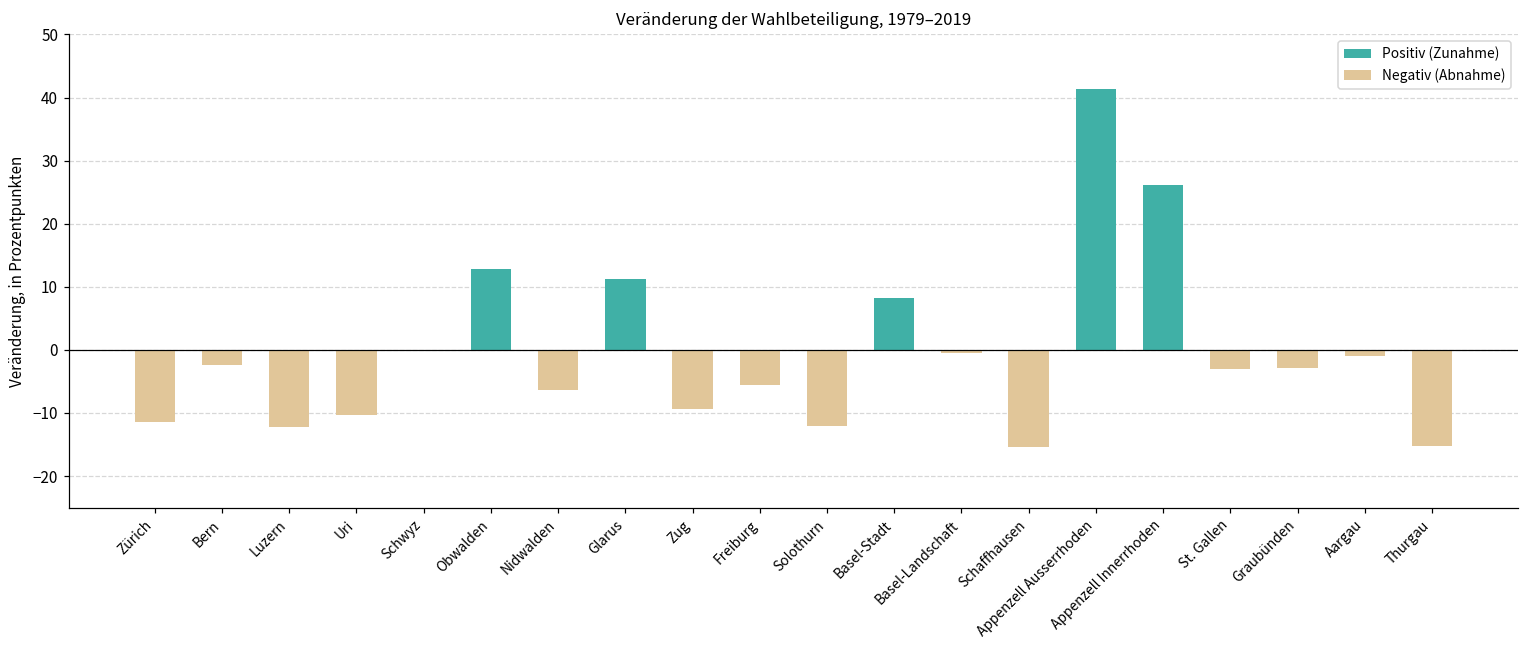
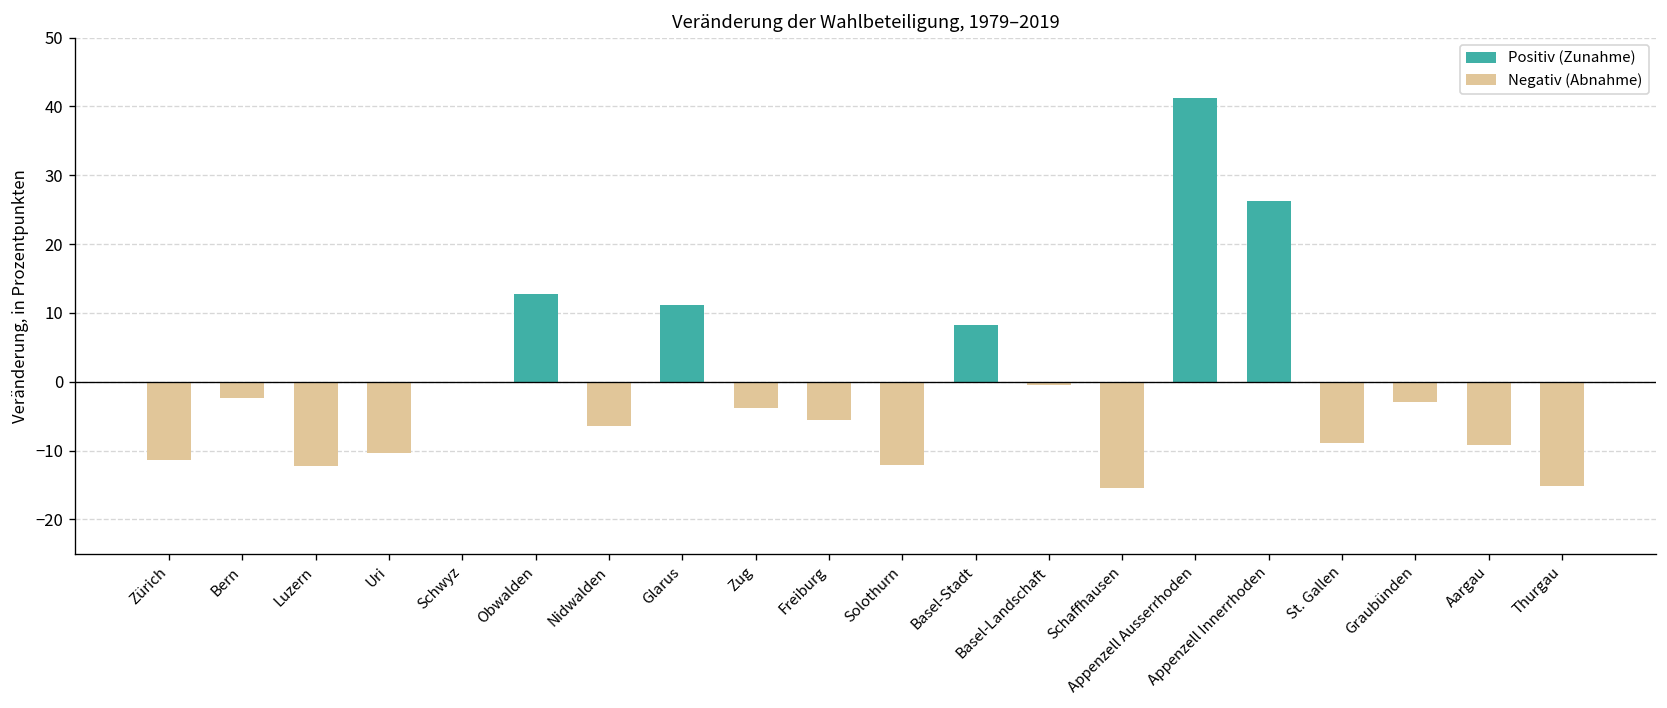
Negativ (Abnahme), Zug: -9 -> -4
Negativ (Abnahme), St. Gallen: -3 -> -9
Negativ (Abnahme), Aargau: -1 -> -9
